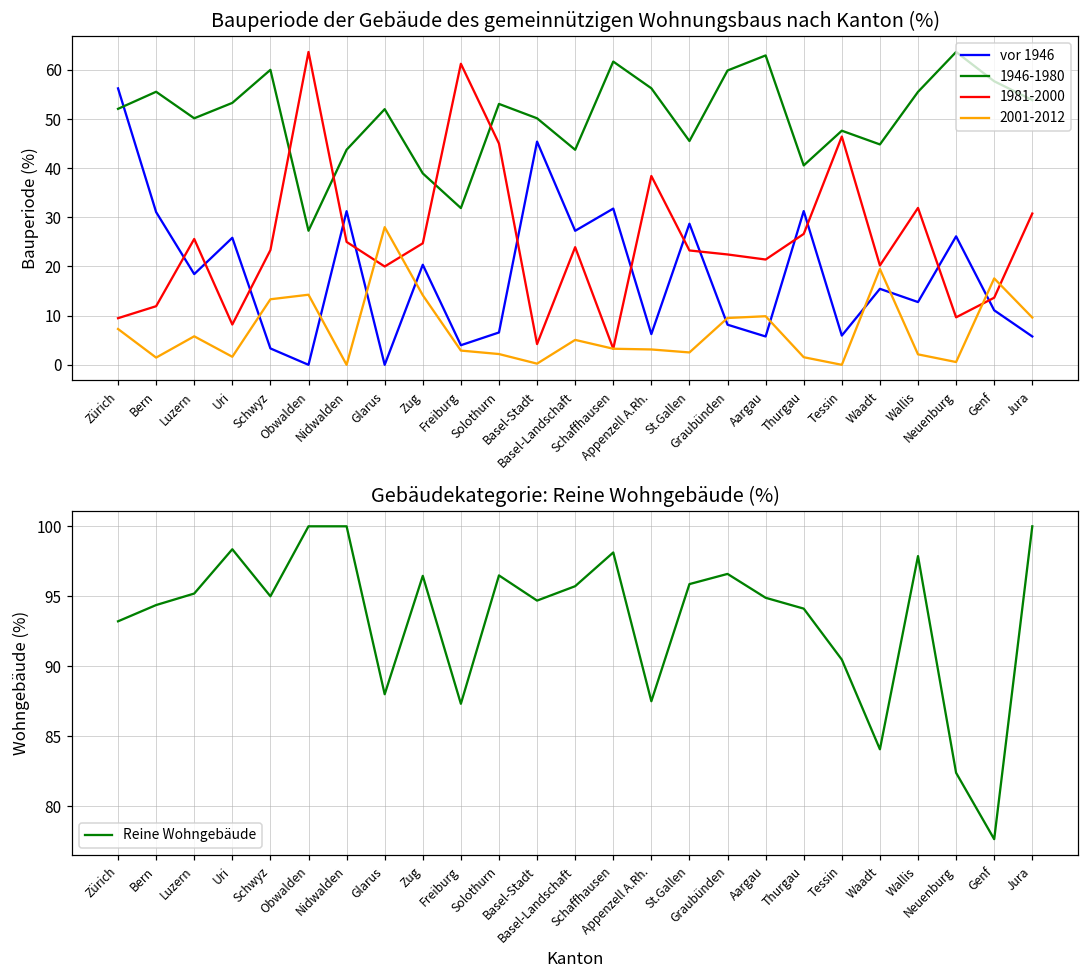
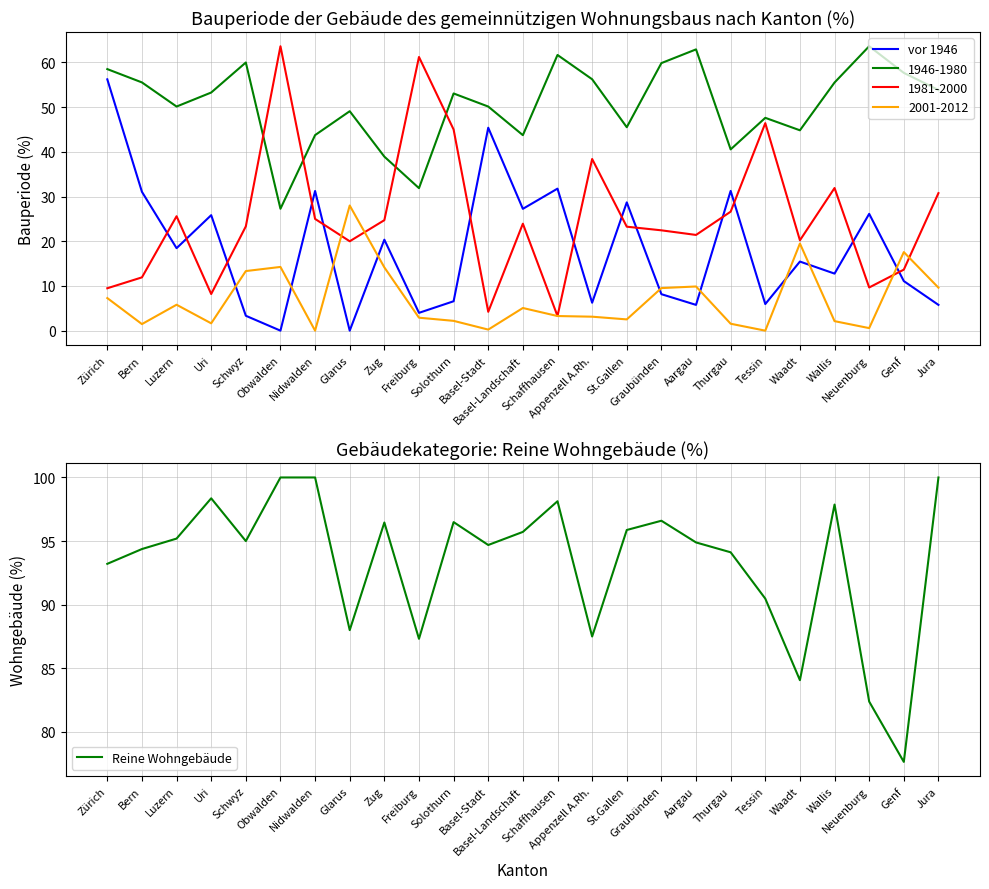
Bauperiode der Gebäude des gemeinnützigen Wohnungsbaus nach Kanton (%), 1946-1980, Zürich: 52 -> 59
Bauperiode der Gebäude des gemeinnützigen Wohnungsbaus nach Kanton (%), 1946-1980, Glarus: 52 -> 49
